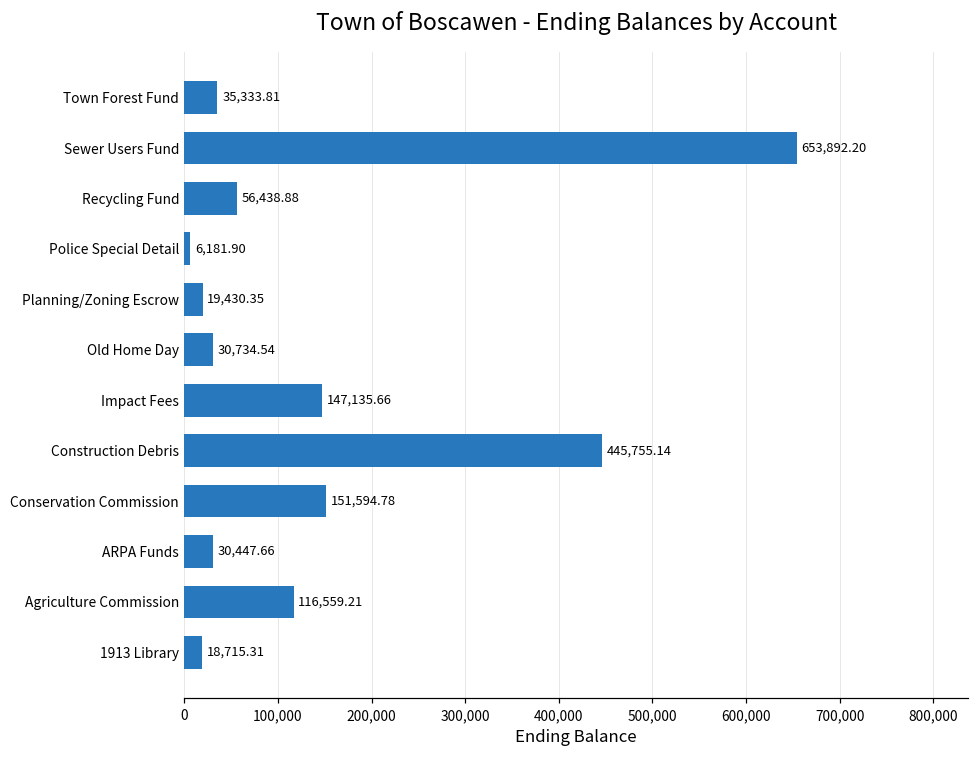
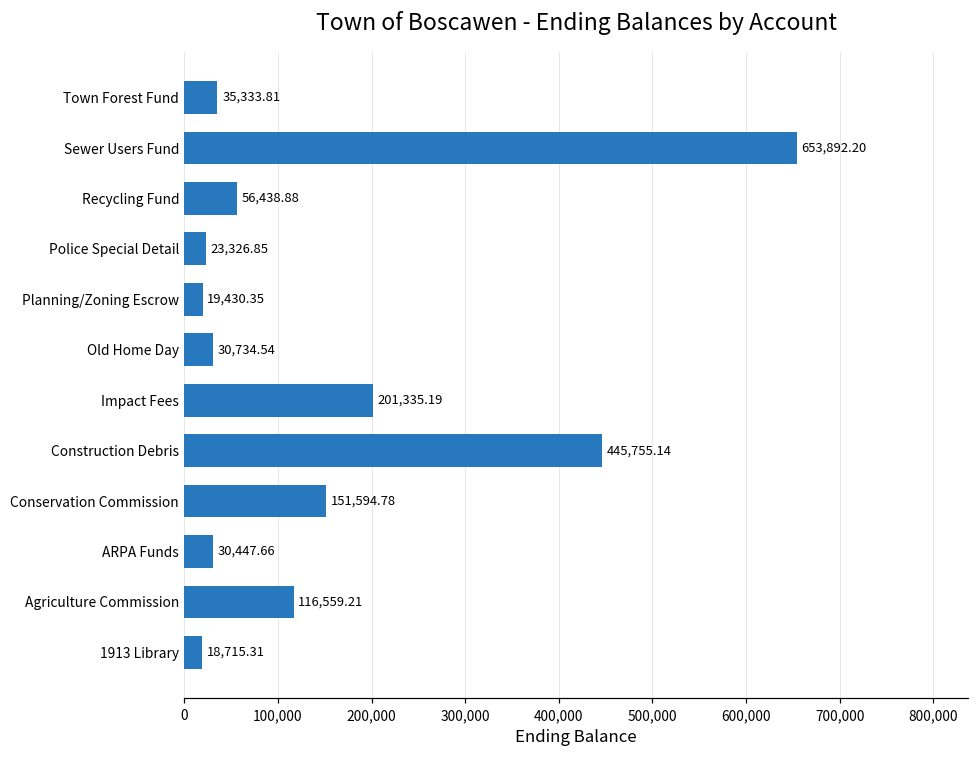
Police Special Detail: 6,181.90 -> 23,326.85
Impact Fees: 147,135.66 -> 201,335.19
